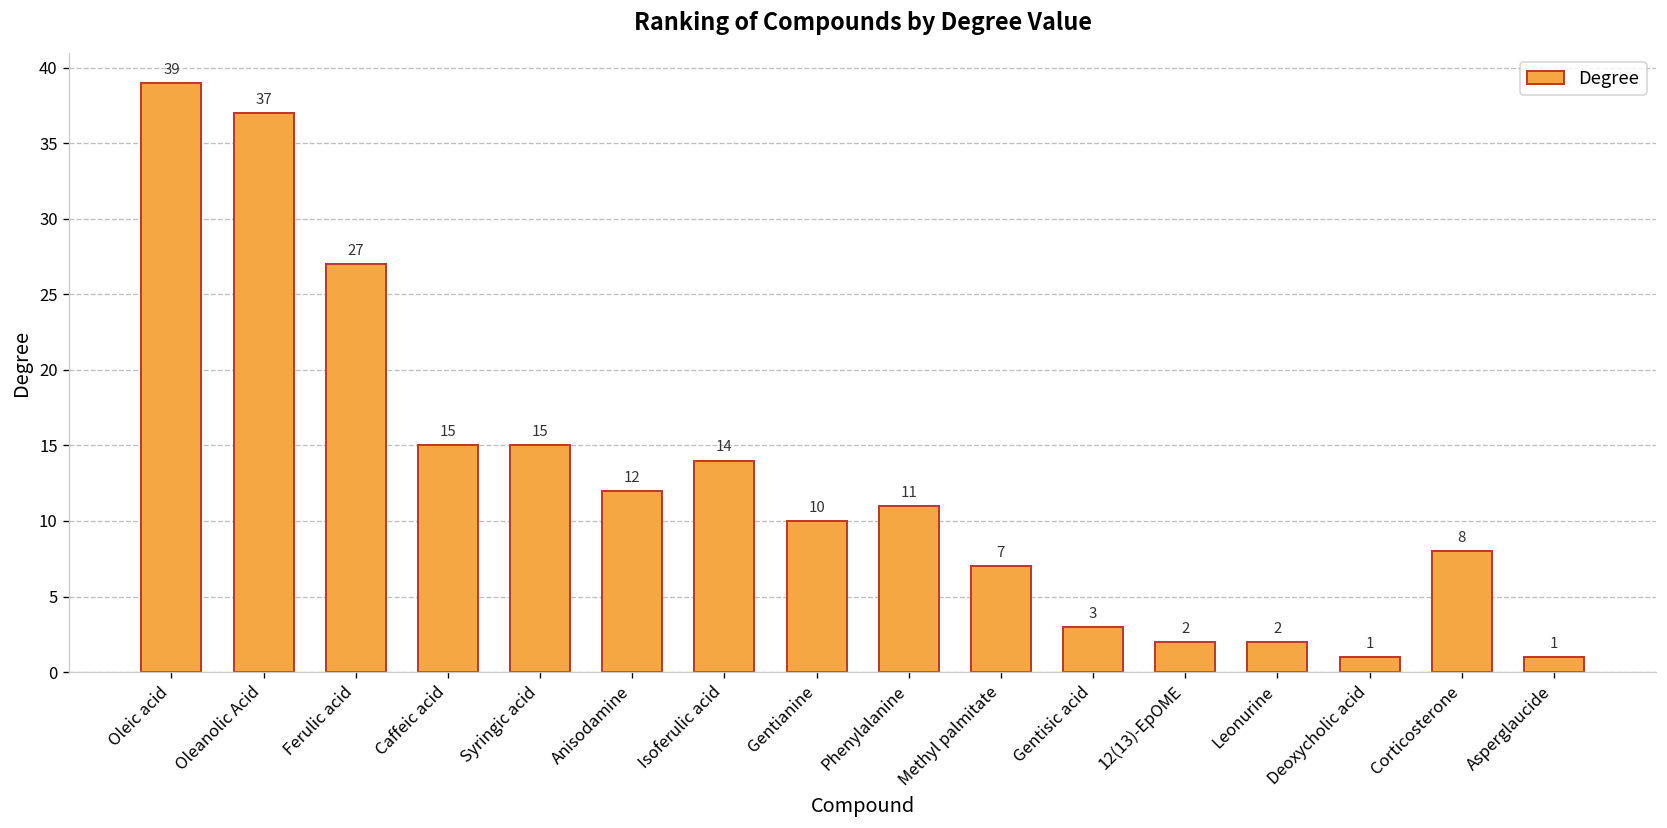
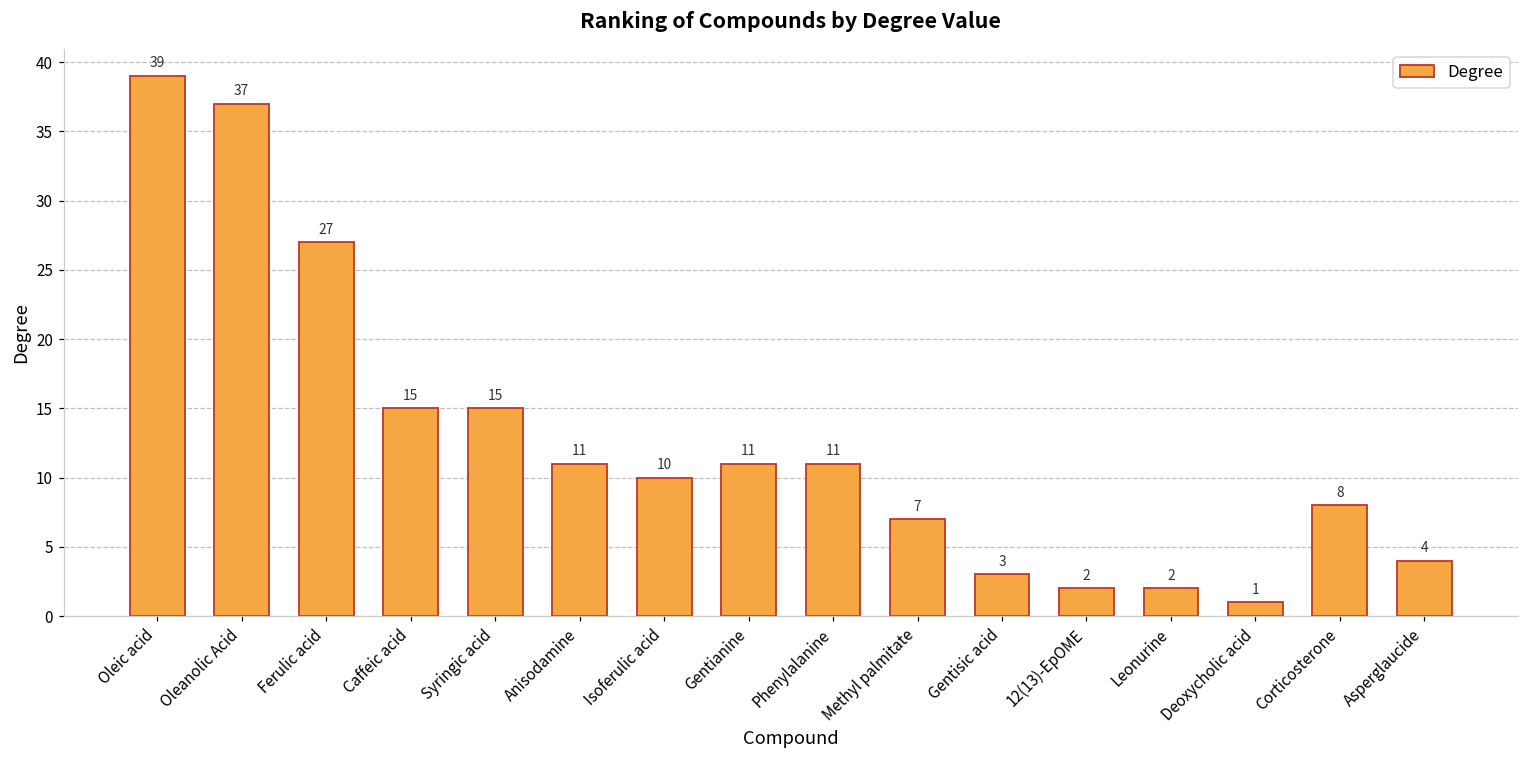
Anisodamine: 12 -> 11
Isoferulic acid: 14 -> 10
Gentianine: 10 -> 11
Asperglaucide: 1 -> 4
